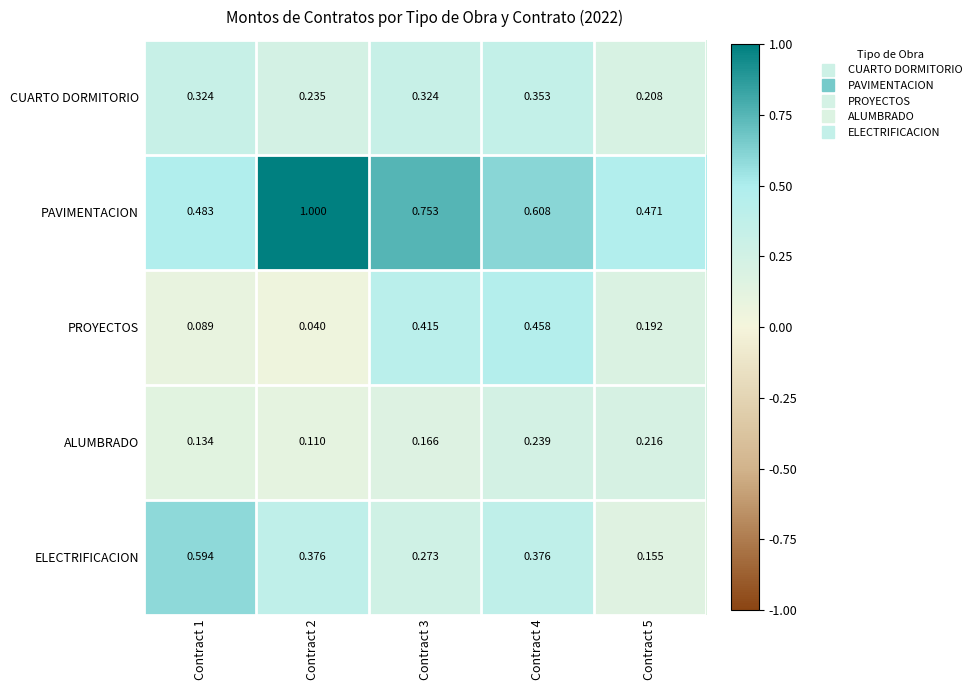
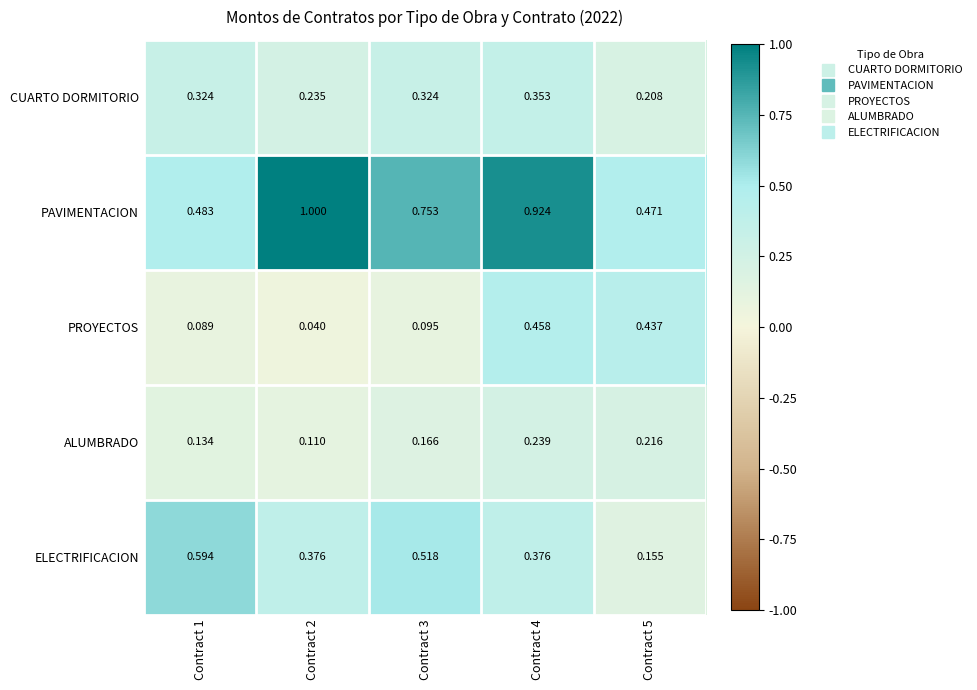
PAVIMENTACION, Contract 4: 0.608 -> 0.924
PROYECTOS, Contract 3: 0.415 -> 0.095
PROYECTOS, Contract 5: 0.192 -> 0.437
ELECTRIFICACION, Contract 3: 0.273 -> 0.518
